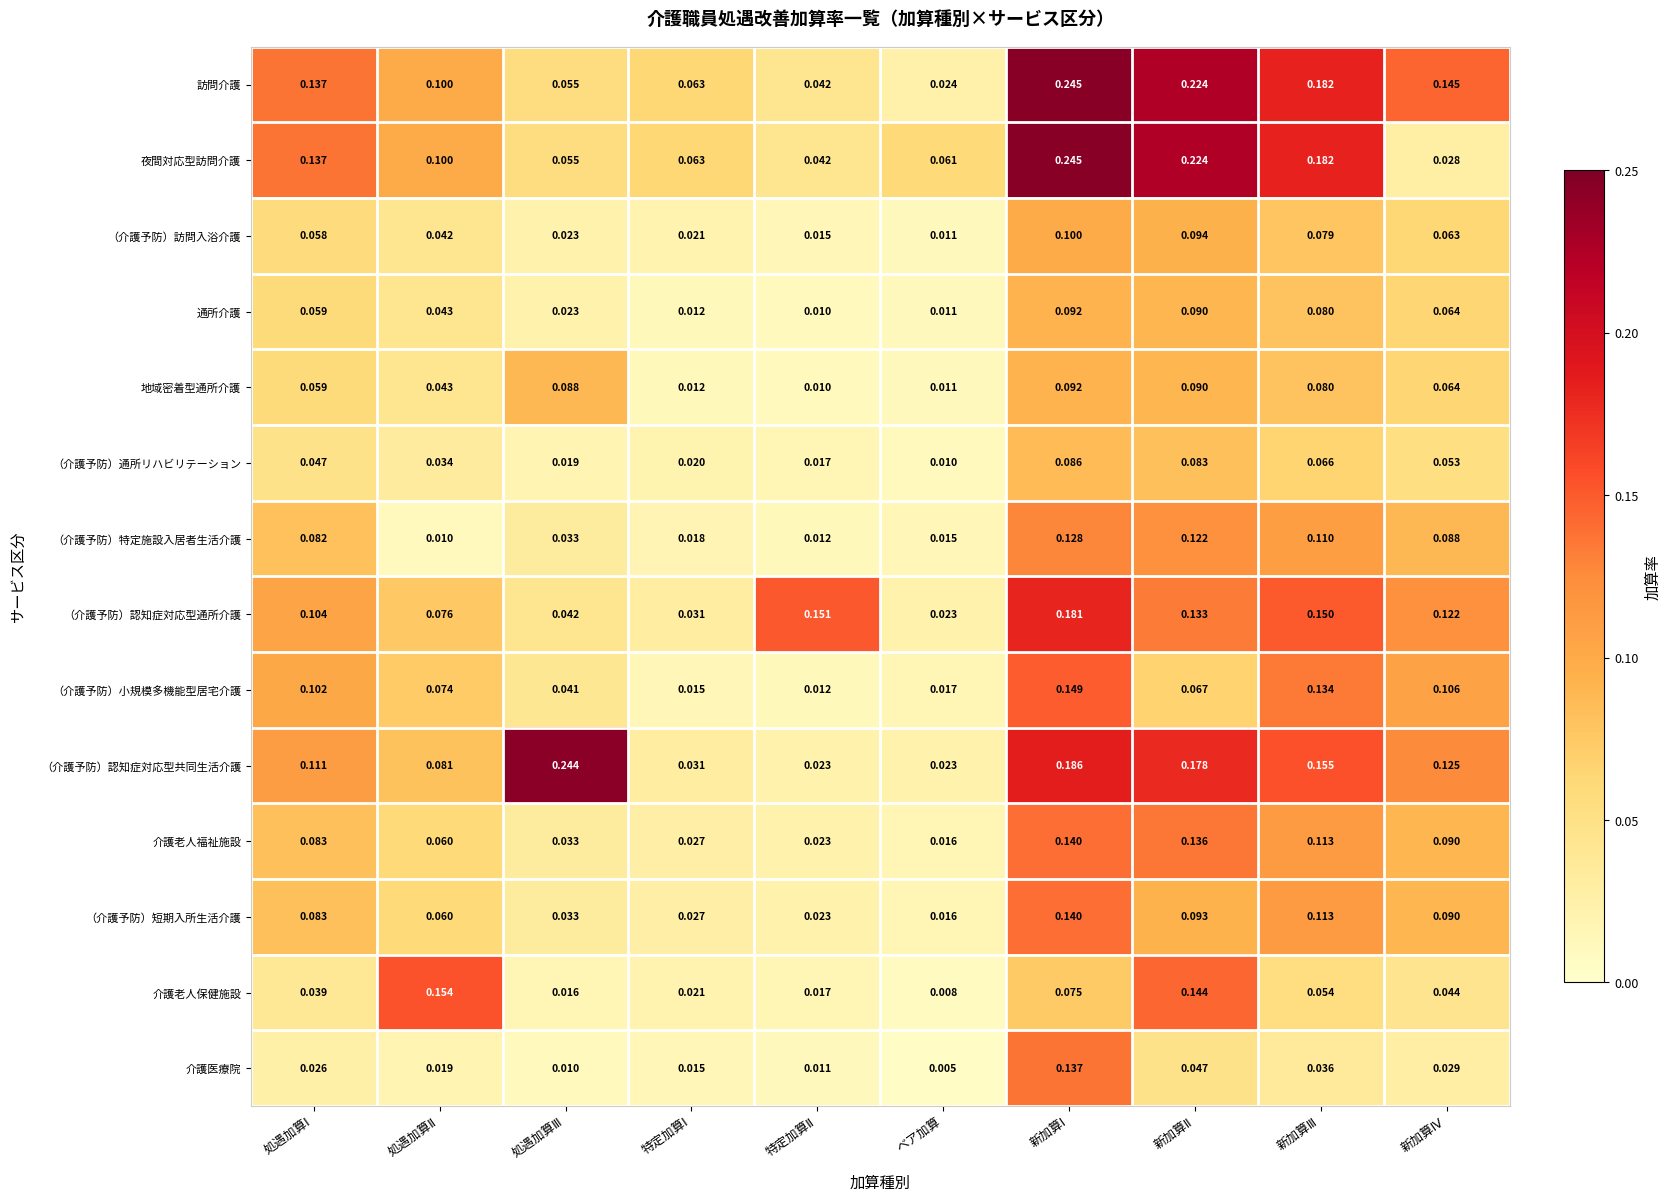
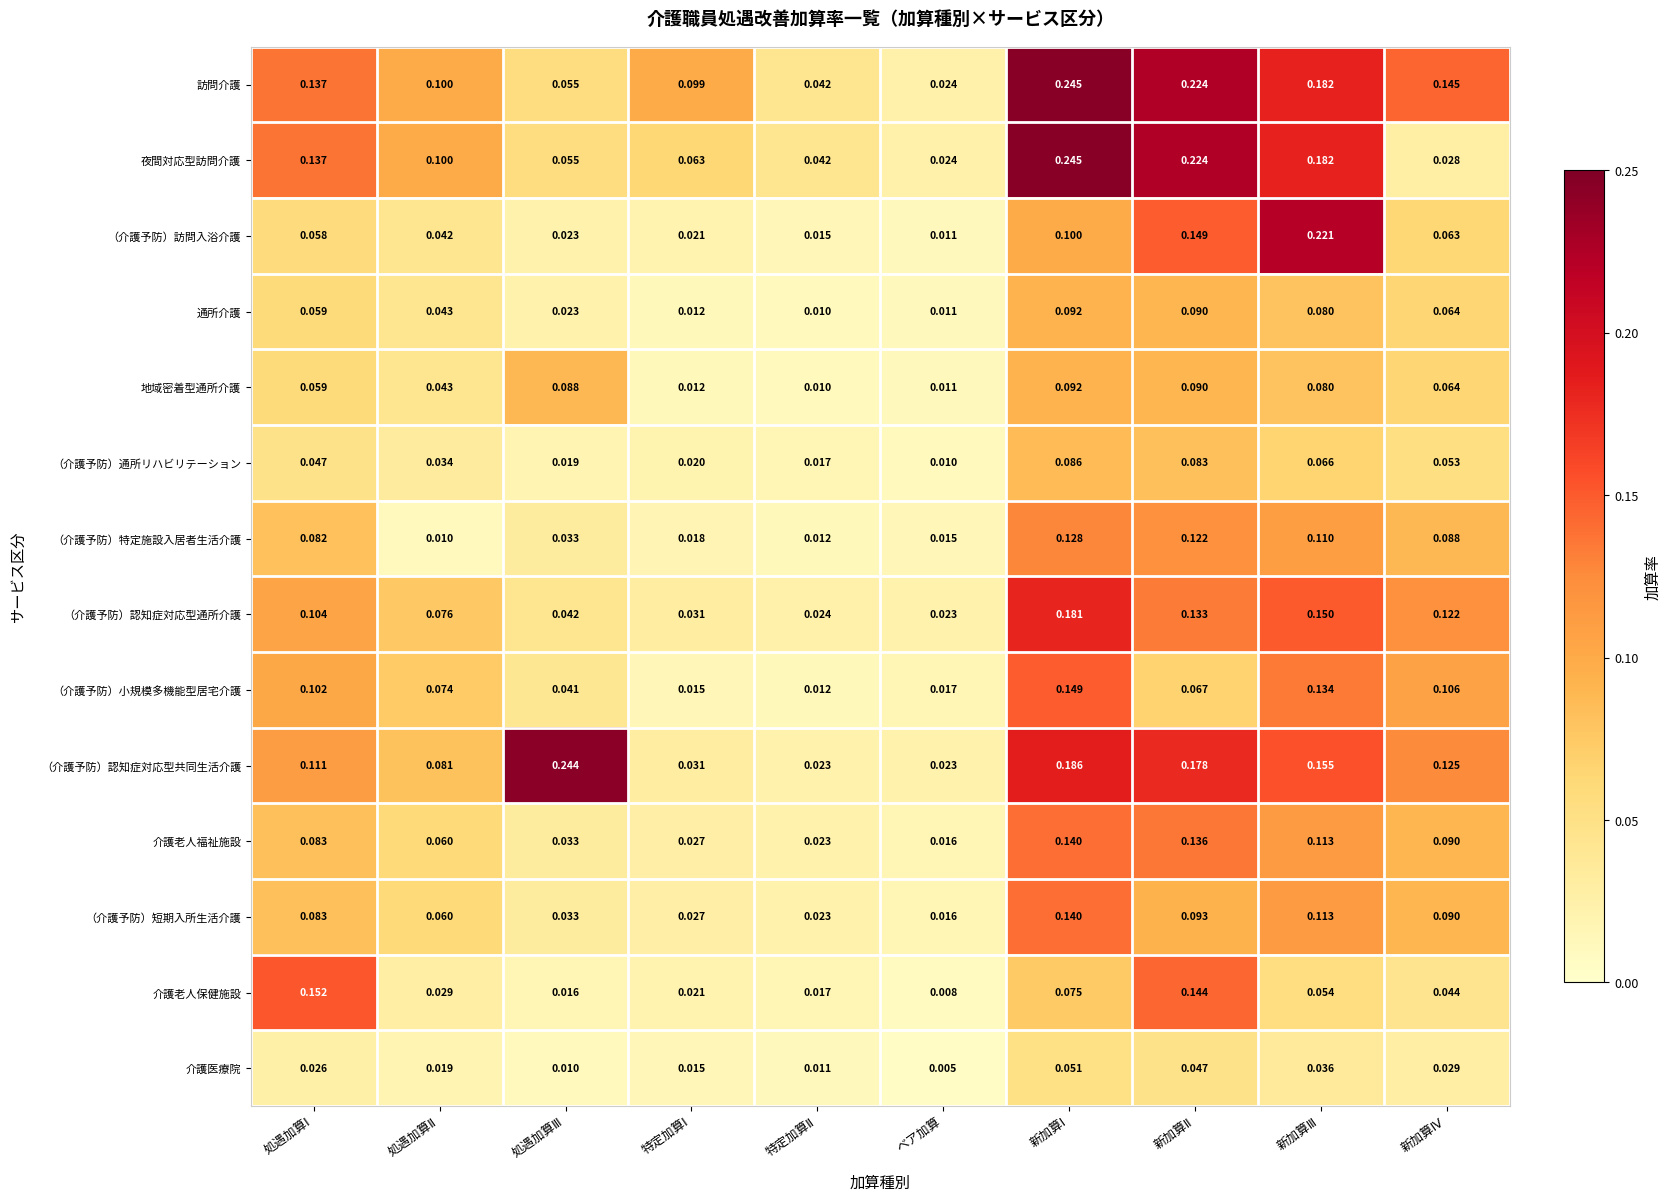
訪問介護, 特定加算Ⅰ: 0.063 -> 0.099
夜間対応型訪問介護, ベア加算: 0.061 -> 0.024
（介護予防）訪問入浴介護, 新加算Ⅱ: 0.094 -> 0.149
（介護予防）訪問入浴介護, 新加算Ⅲ: 0.079 -> 0.221
（介護予防）認知症対応型通所介護, 特定加算Ⅱ: 0.151 -> 0.024
介護老人保健施設, 処遇加算Ⅰ: 0.039 -> 0.152
介護老人保健施設, 処遇加算Ⅱ: 0.154 -> 0.029
介護医療院, 新加算Ⅰ: 0.137 -> 0.051
